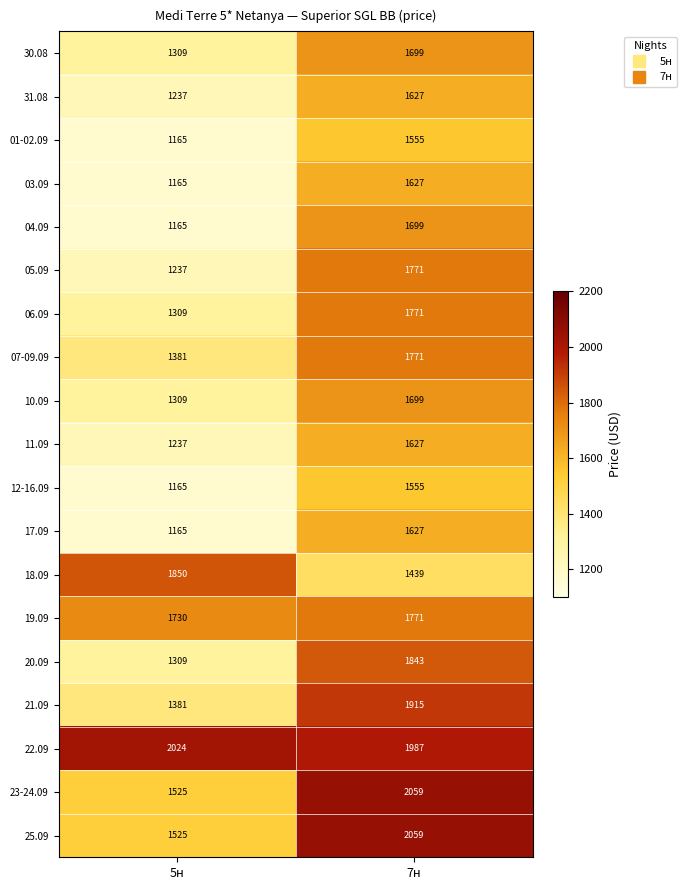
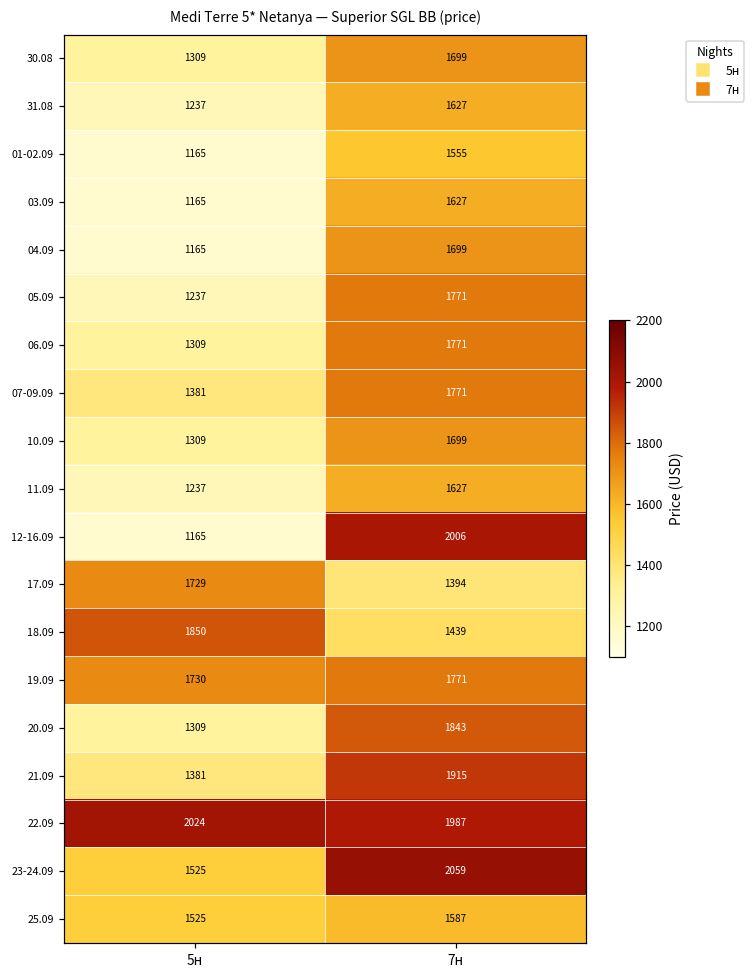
12-16.09, 7н: 1555 -> 2006
17.09, 5н: 1165 -> 1729
17.09, 7н: 1627 -> 1394
25.09, 7н: 2059 -> 1587
